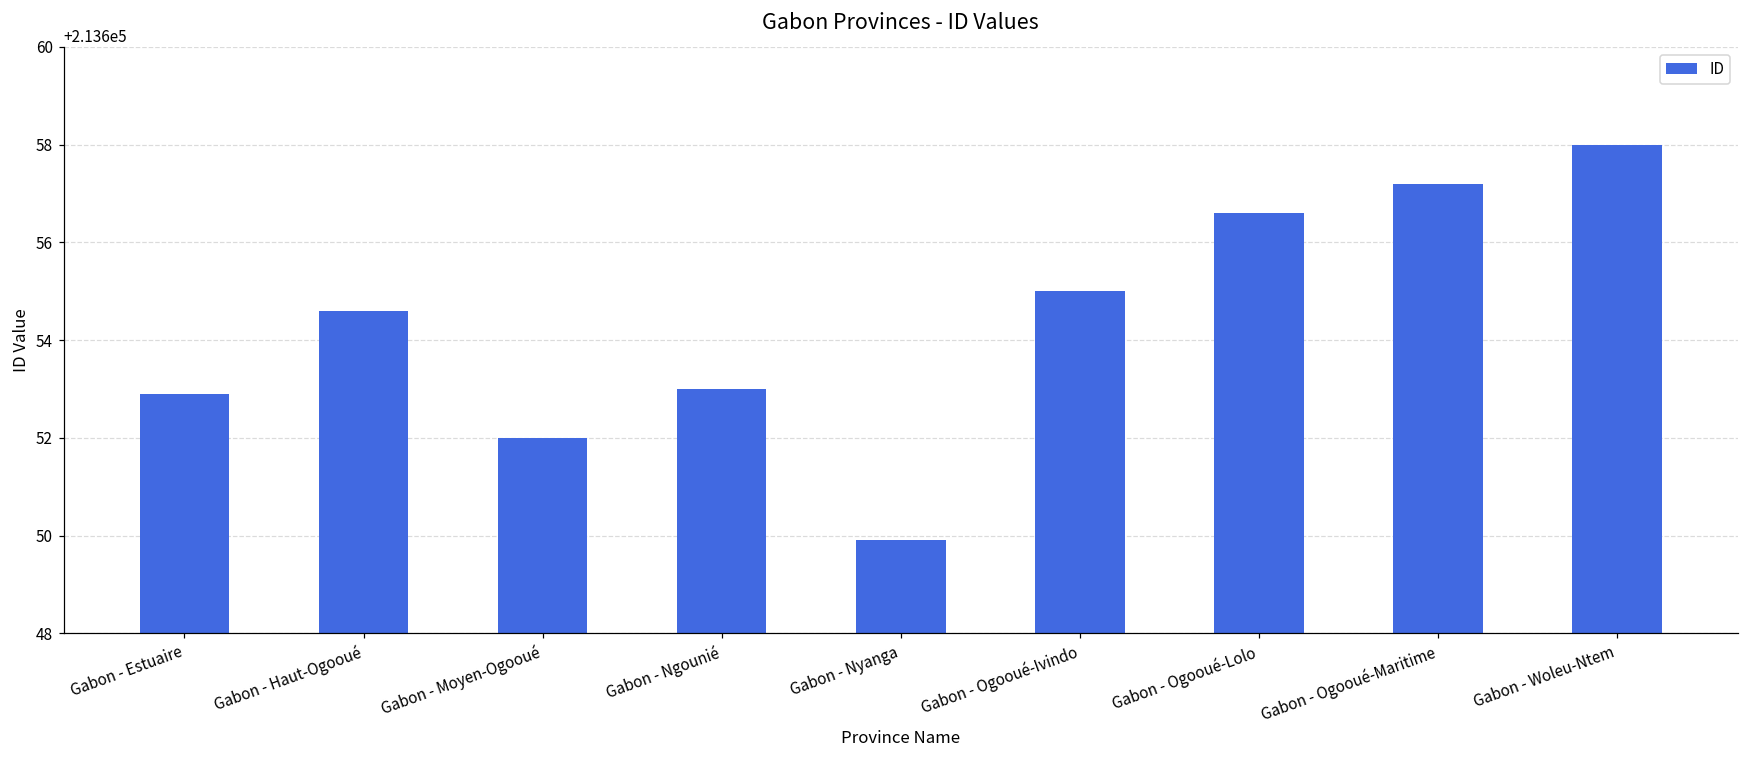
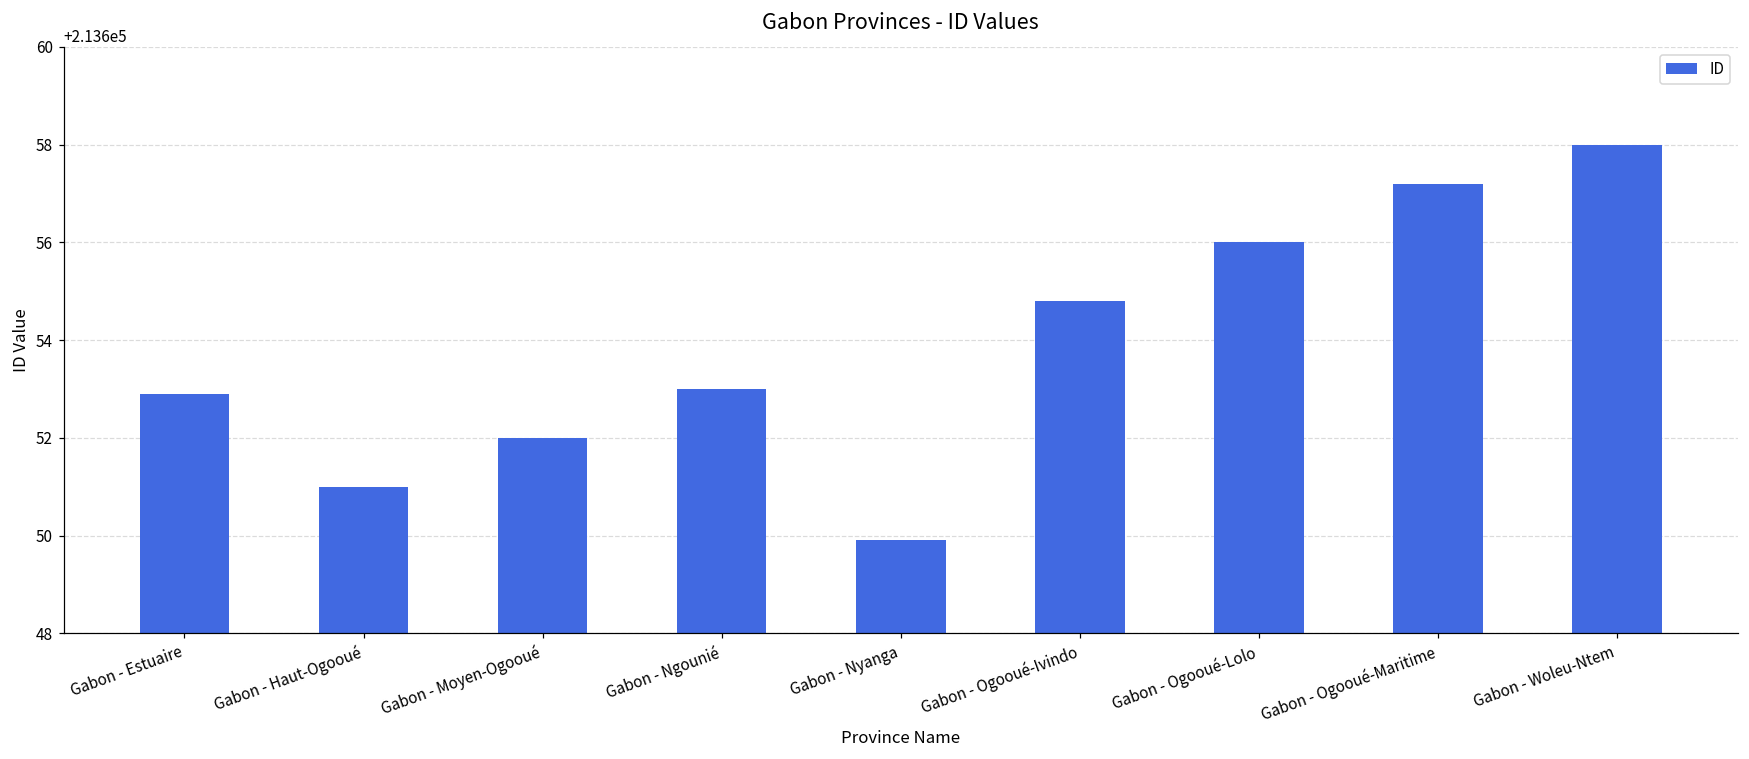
Gabon - Haut-Ogooué: 213654.6 -> 213651.0
Gabon - Ogooué-Ivindo: 213655.0 -> 213654.8
Gabon - Ogooué-Lolo: 213656.6 -> 213656.0
